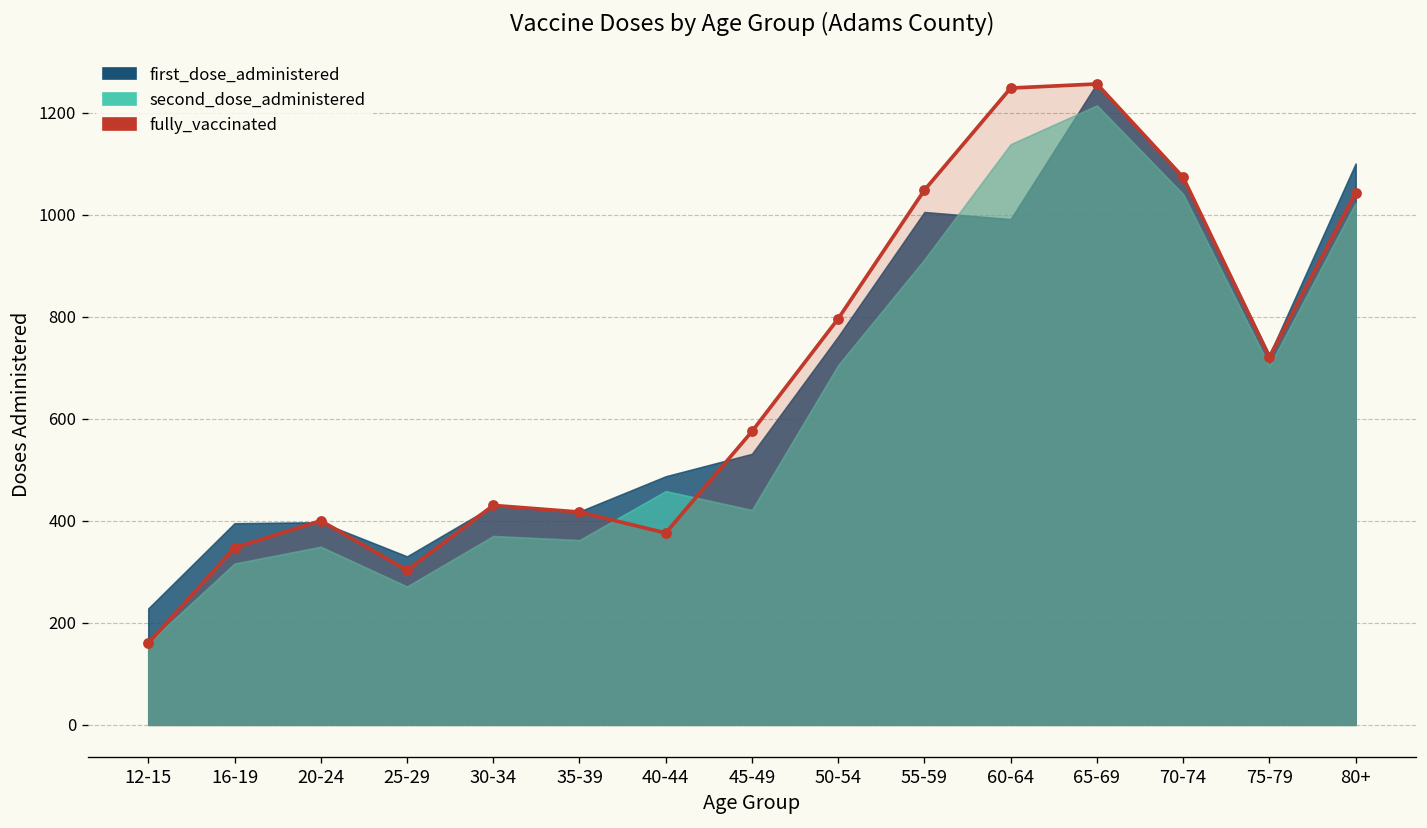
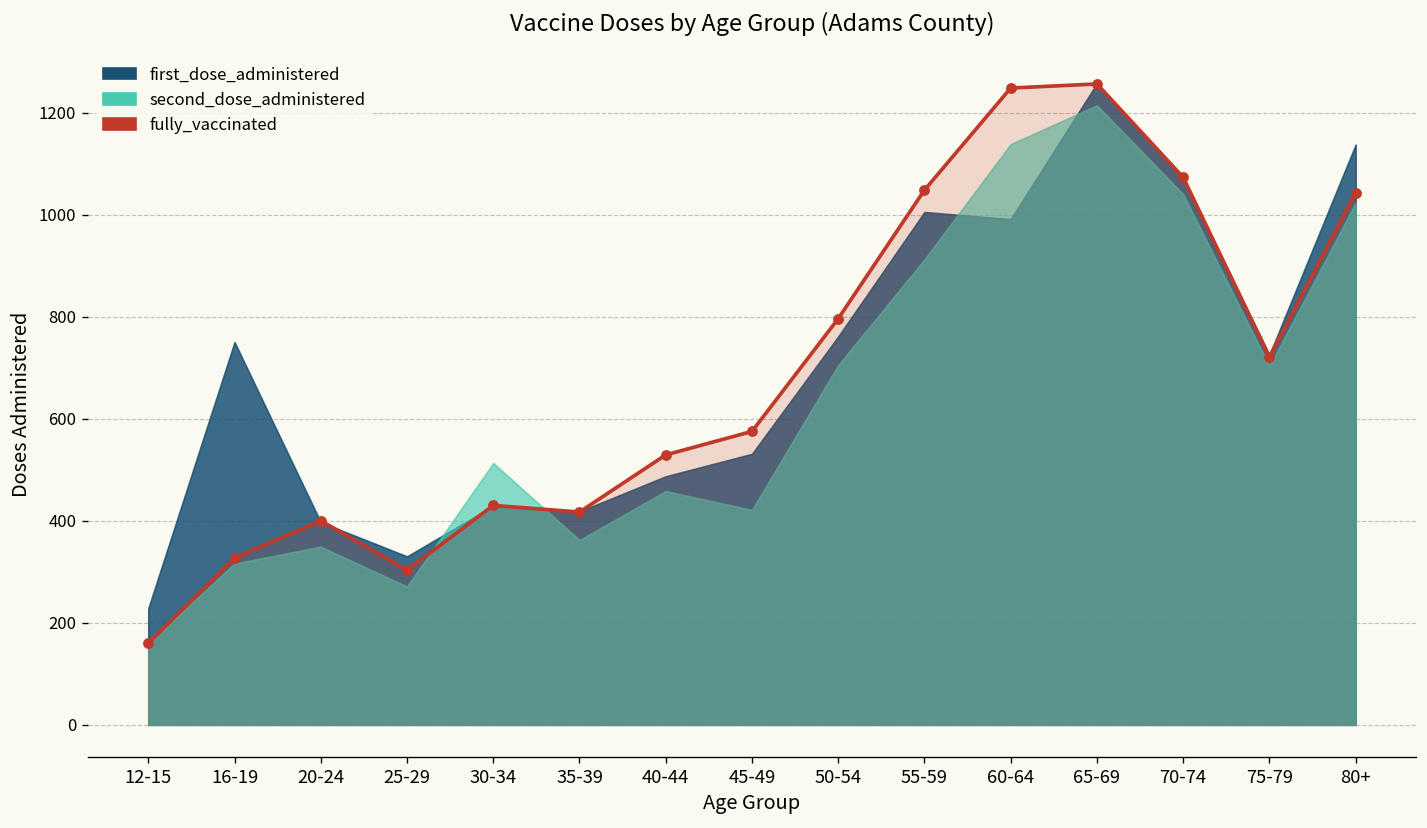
fully_vaccinated, 16-19: 350 -> 330
first_dose_administered, 16-19: 400 -> 750
second_dose_administered, 30-34: 370 -> 510
fully_vaccinated, 40-44: 380 -> 530
first_dose_administered, 80+: 1100 -> 1140
